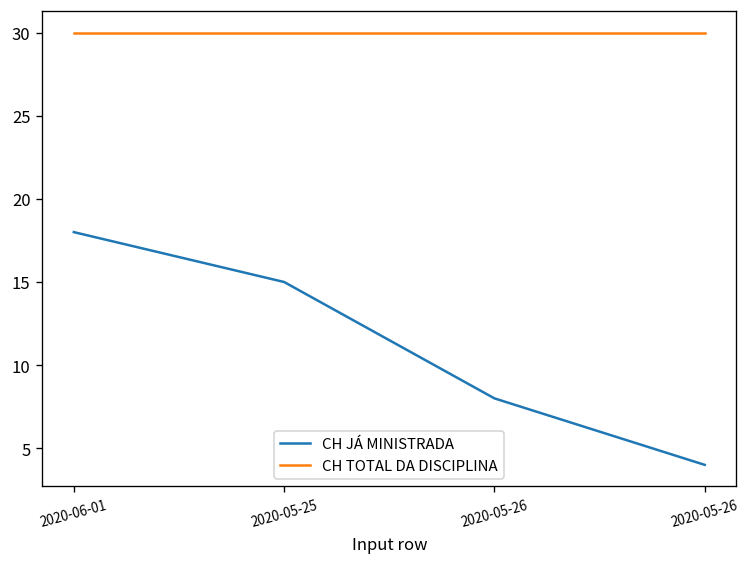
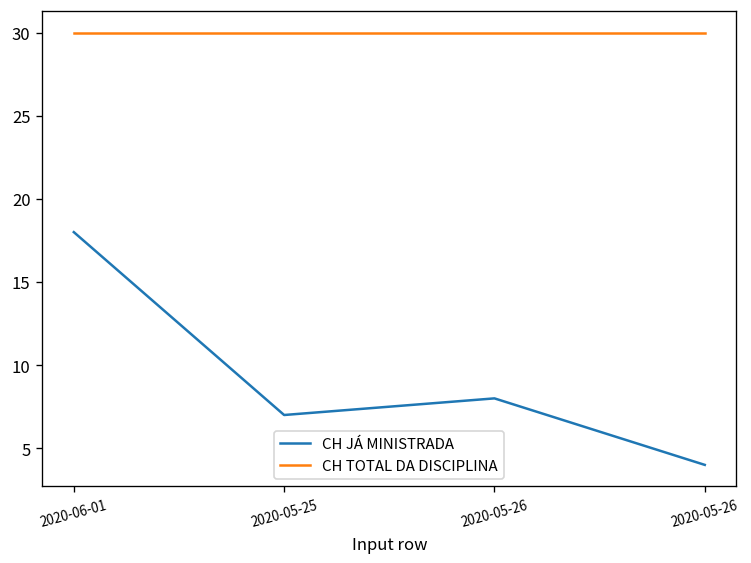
CH JÁ MINISTRADA, 2020-05-25: 15 -> 7
